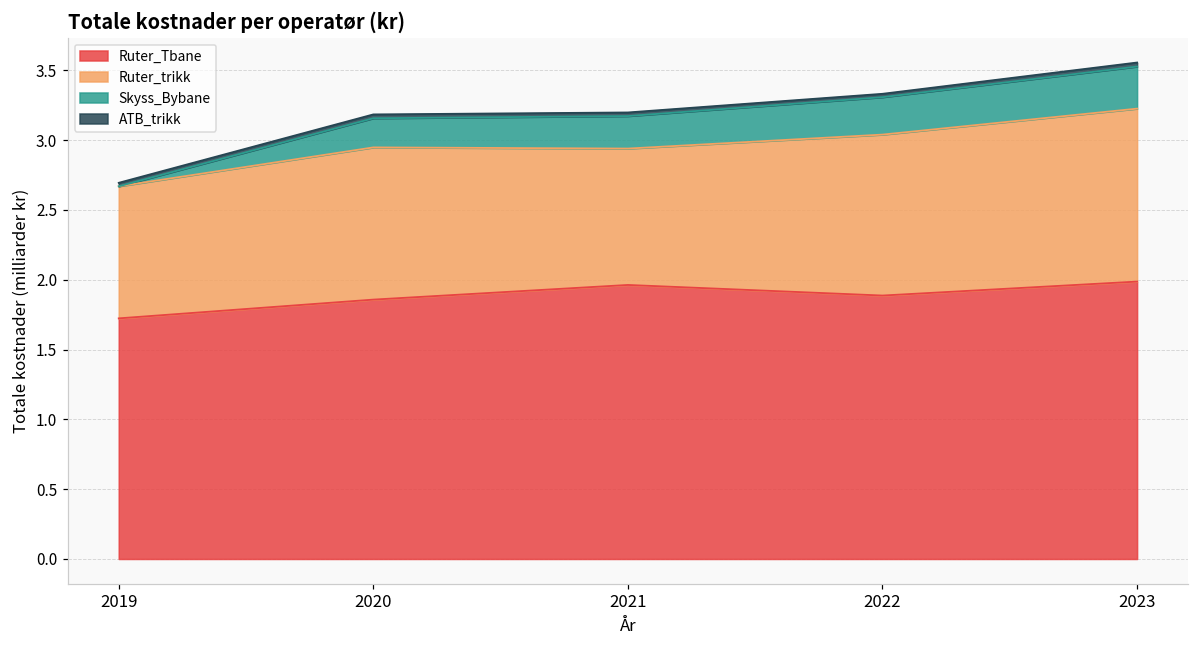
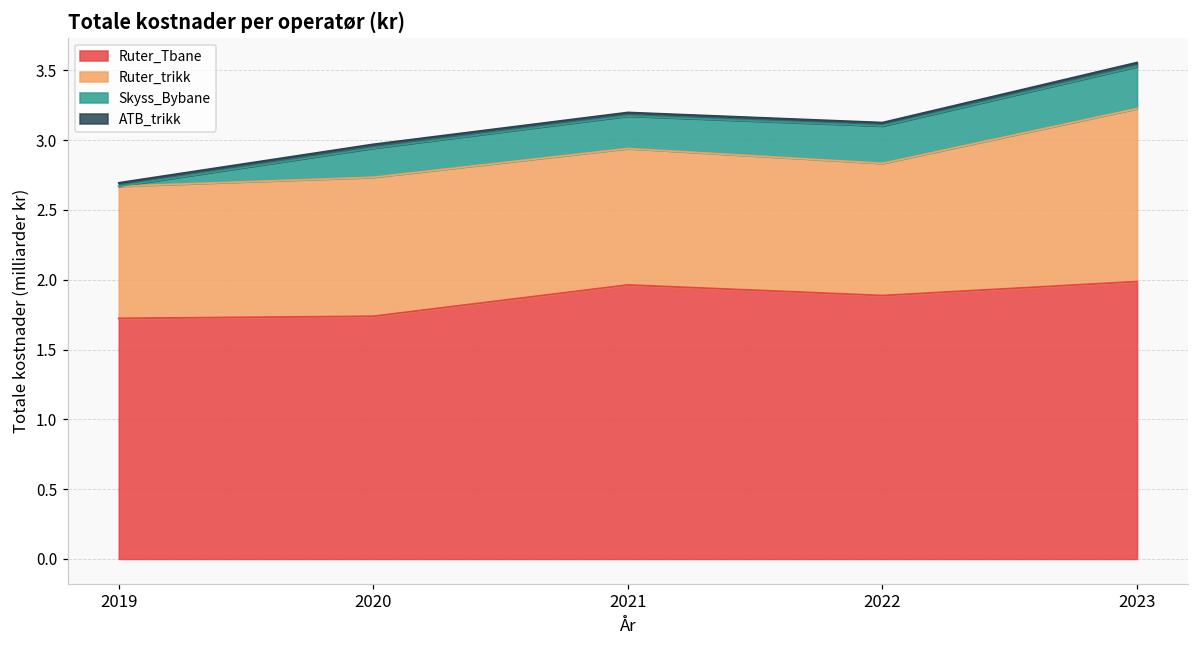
Ruter_Tbane, 2020: 1.86 -> 1.74
Ruter_trikk, 2020: 1.09 -> 1.00
Ruter_trikk, 2022: 1.15 -> 0.95
